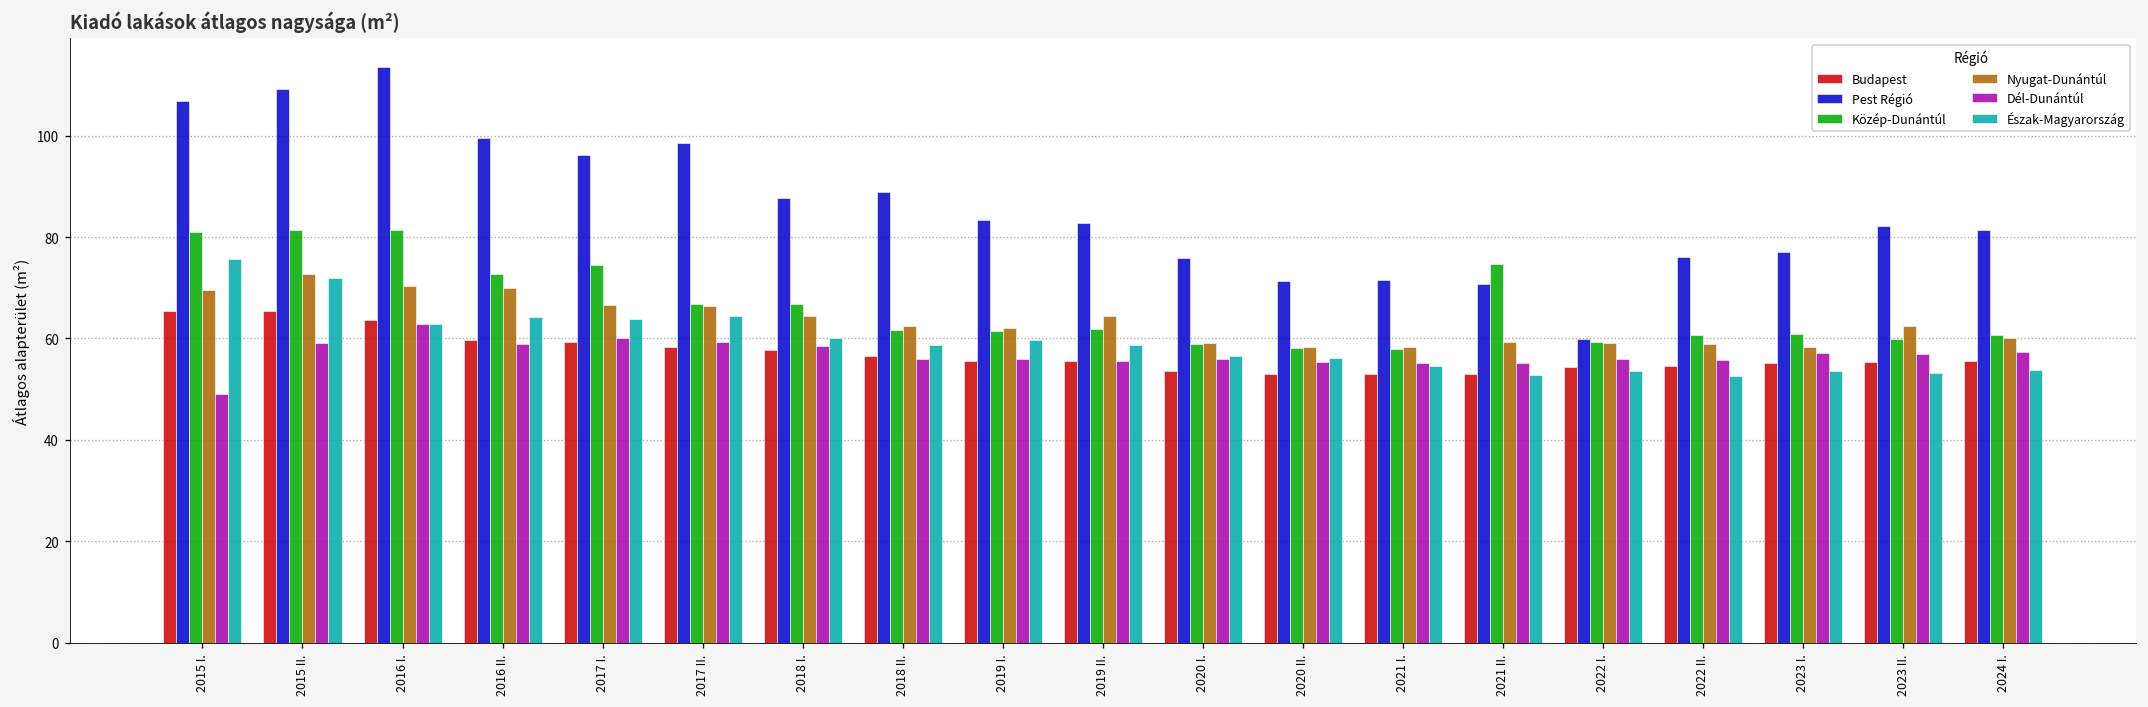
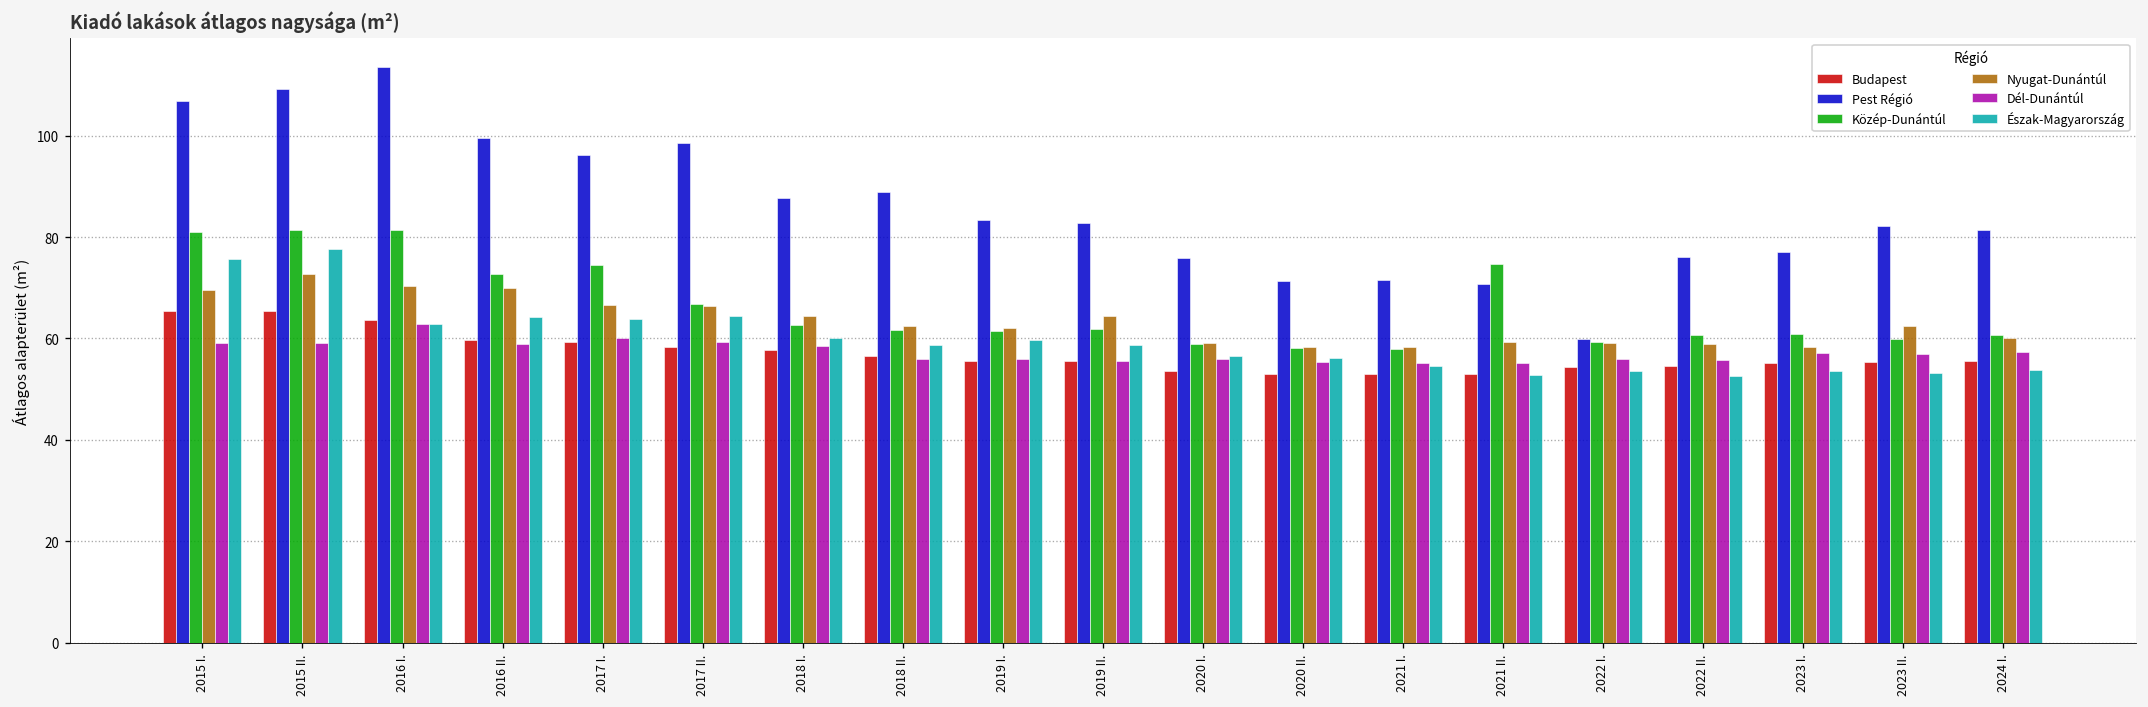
Dél-Dunántúl, 2015 I.: 49 -> 59
Észak-Magyarország, 2015 II.: 72 -> 78
Közép-Dunántúl, 2018 I.: 67 -> 63
